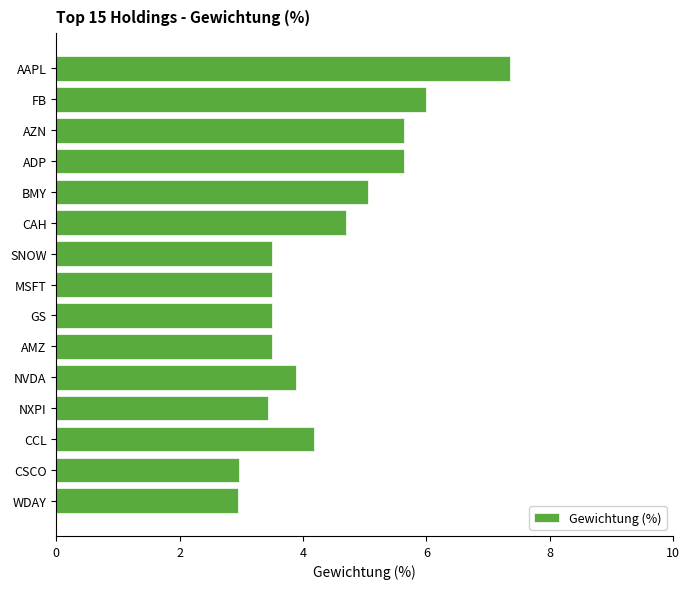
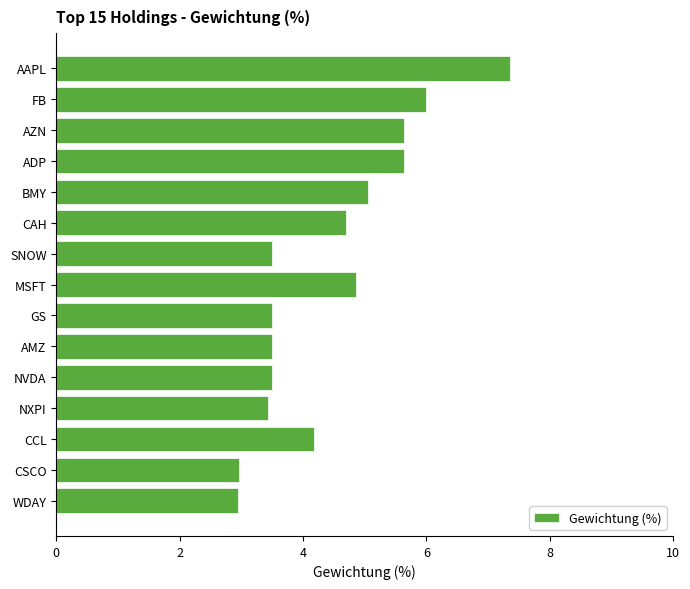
MSFT: 3.5 -> 4.9
NVDA: 3.9 -> 3.5
